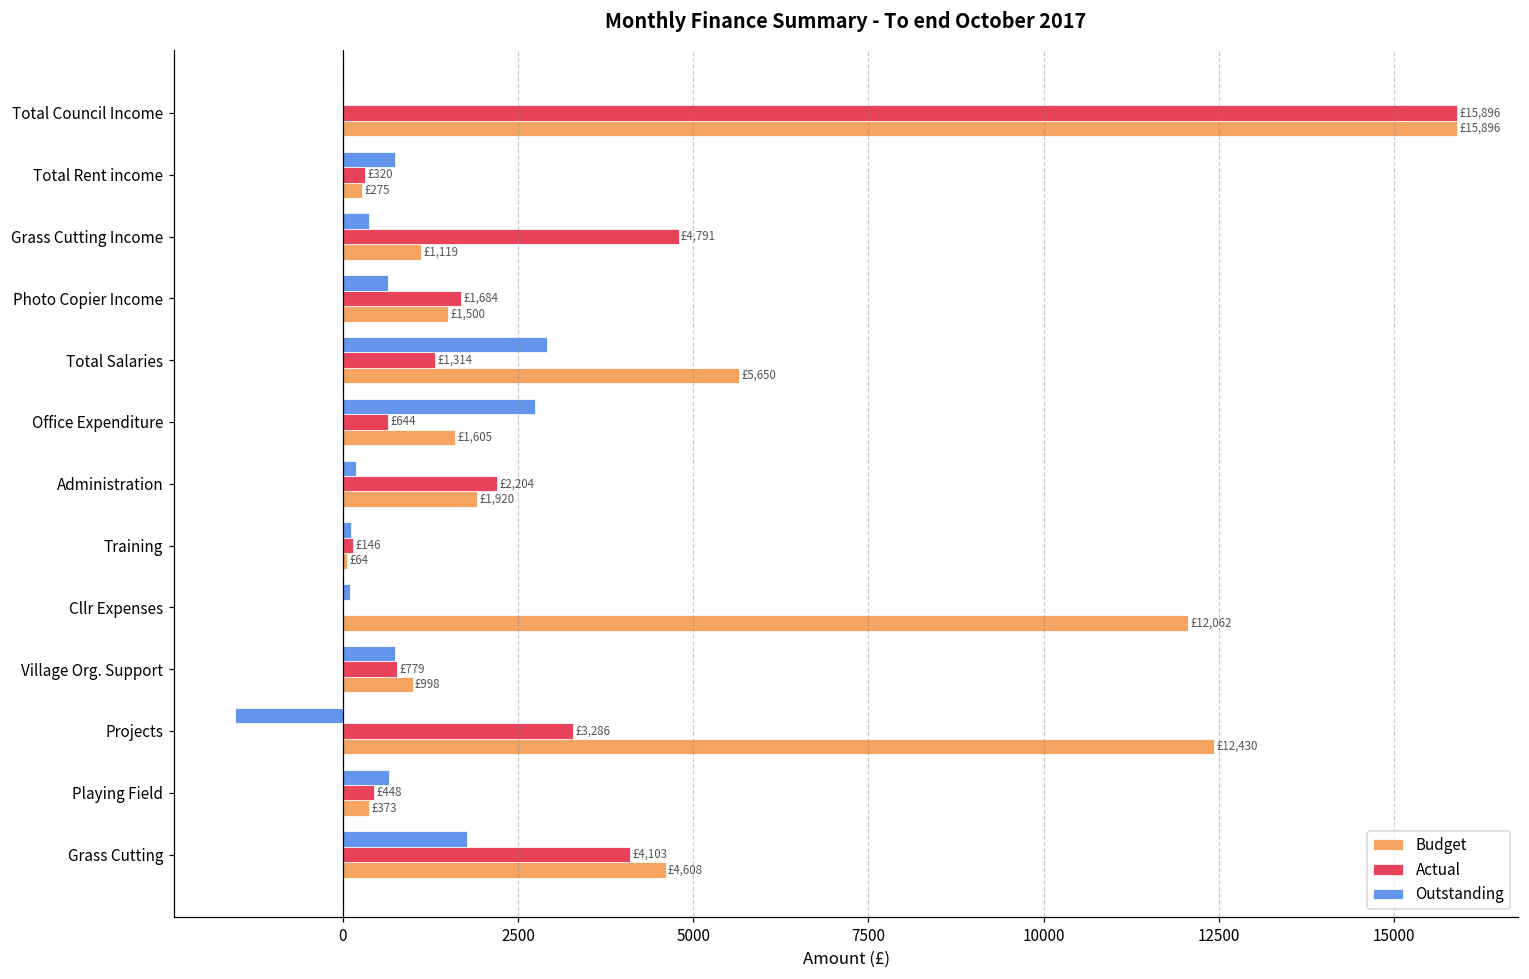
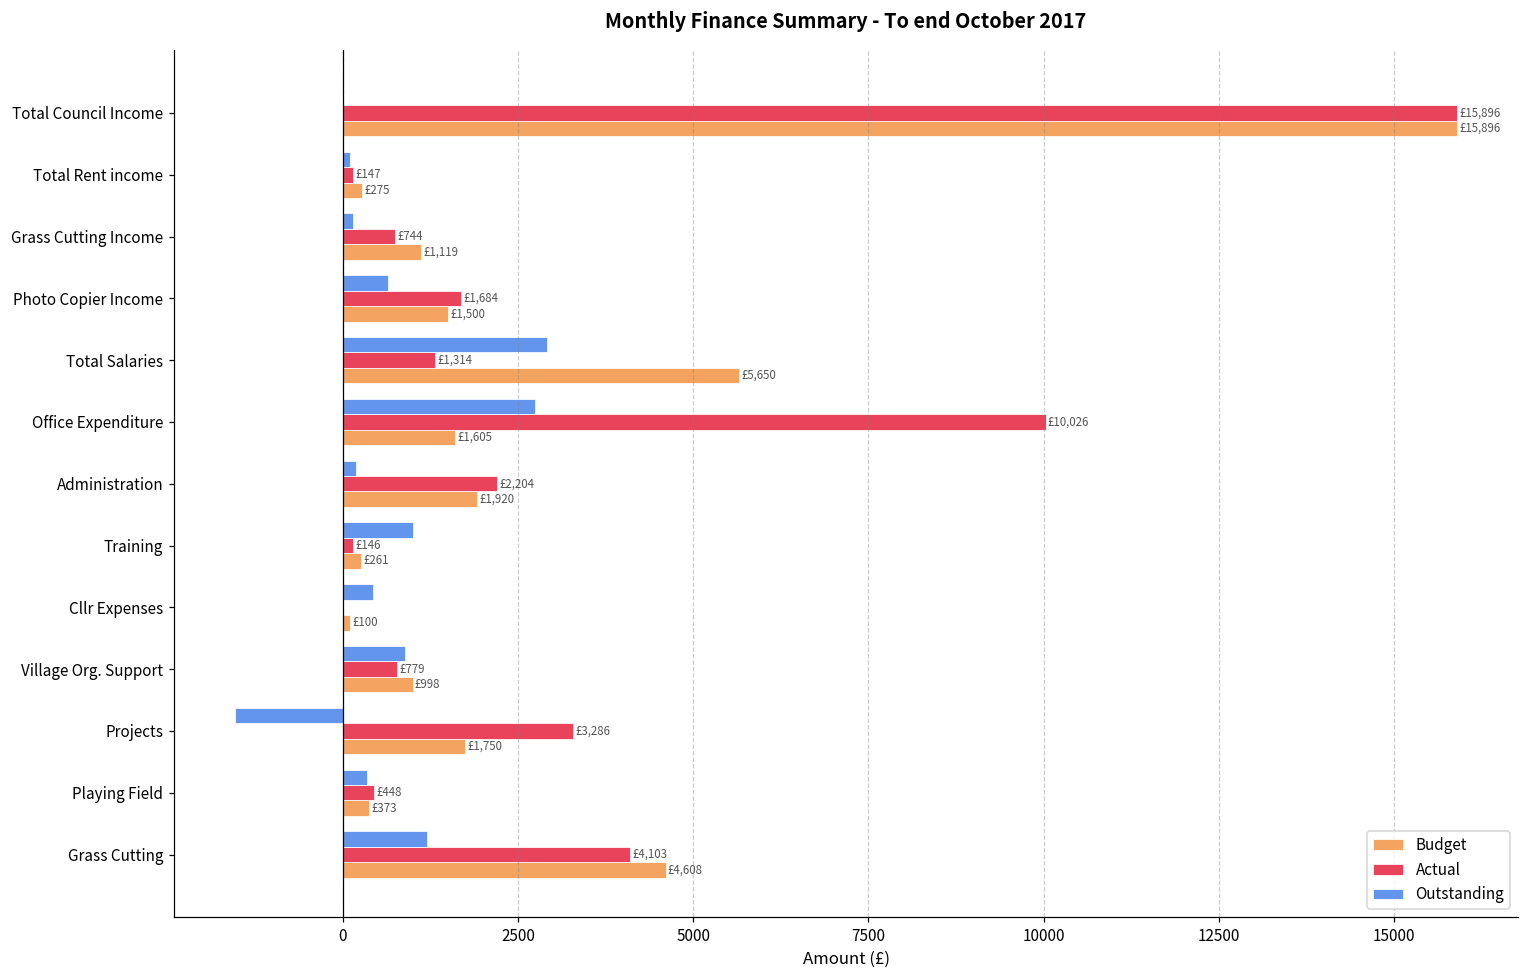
Outstanding, Total Rent income: 700 -> 100
Actual, Total Rent income: £320 -> £147
Outstanding, Grass Cutting Income: 400 -> 100
Actual, Grass Cutting Income: £4,791 -> £744
Actual, Office Expenditure: £644 -> £10,026
Outstanding, Training: 100 -> 1000
Budget, Training: £64 -> £261
Outstanding, Cllr Expenses: 100 -> 400
Budget, Cllr Expenses: £12,062 -> £100
Outstanding, Village Org. Support: 800 -> 900
Budget, Projects: £12,430 -> £1,750
Outstanding, Playing Field: 700 -> 400
Outstanding, Grass Cutting: 1800 -> 1200
